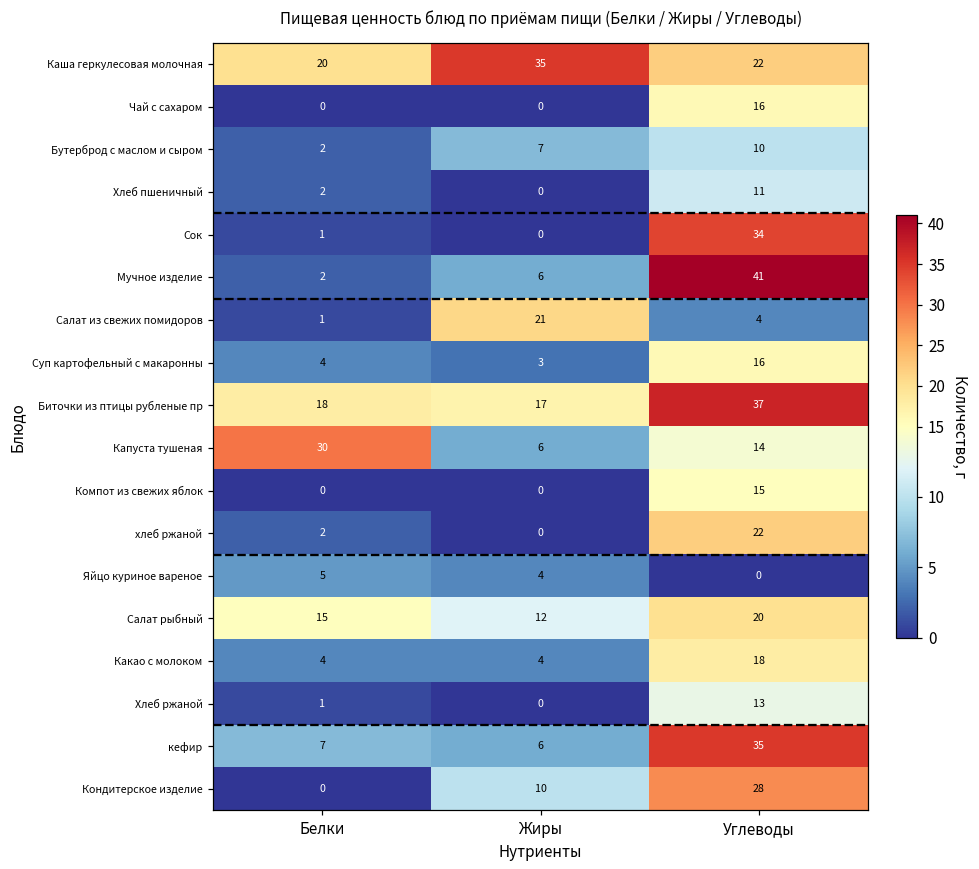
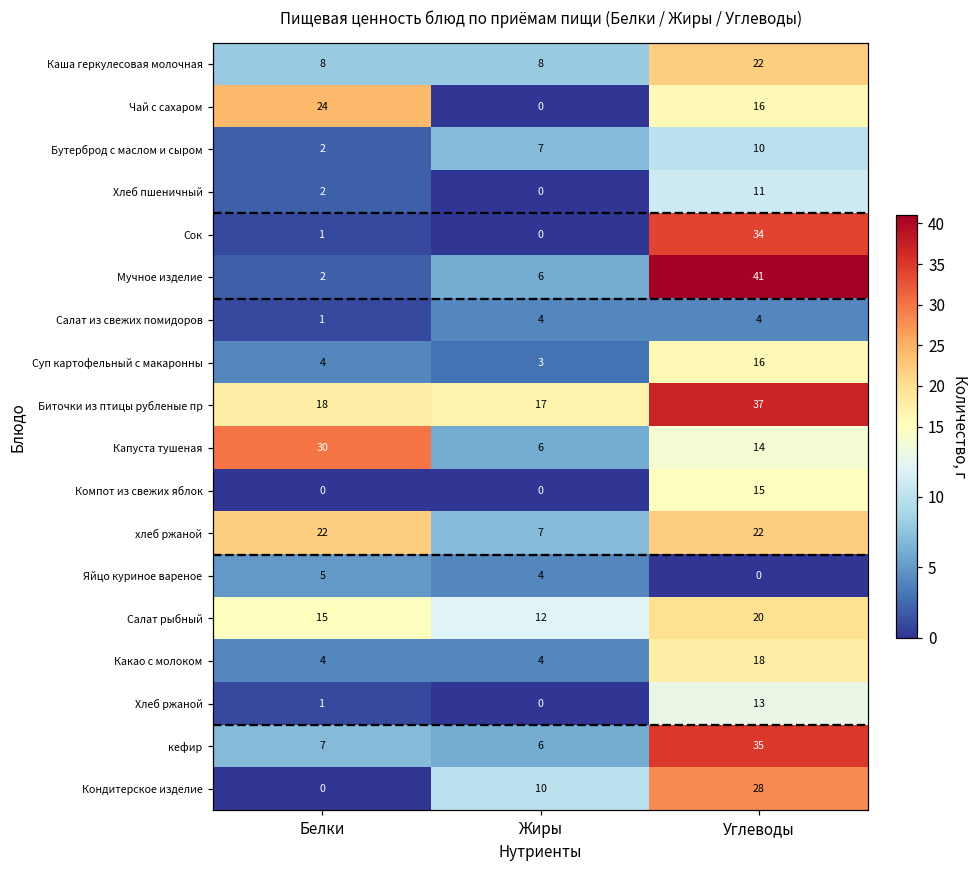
Каша геркулесовая молочная, Белки: 20 -> 8
Каша геркулесовая молочная, Жиры: 35 -> 8
Чай с сахаром, Белки: 0 -> 24
Салат из свежих помидоров, Жиры: 21 -> 4
хлеб ржаной, Белки: 2 -> 22
хлеб ржаной, Жиры: 0 -> 7
